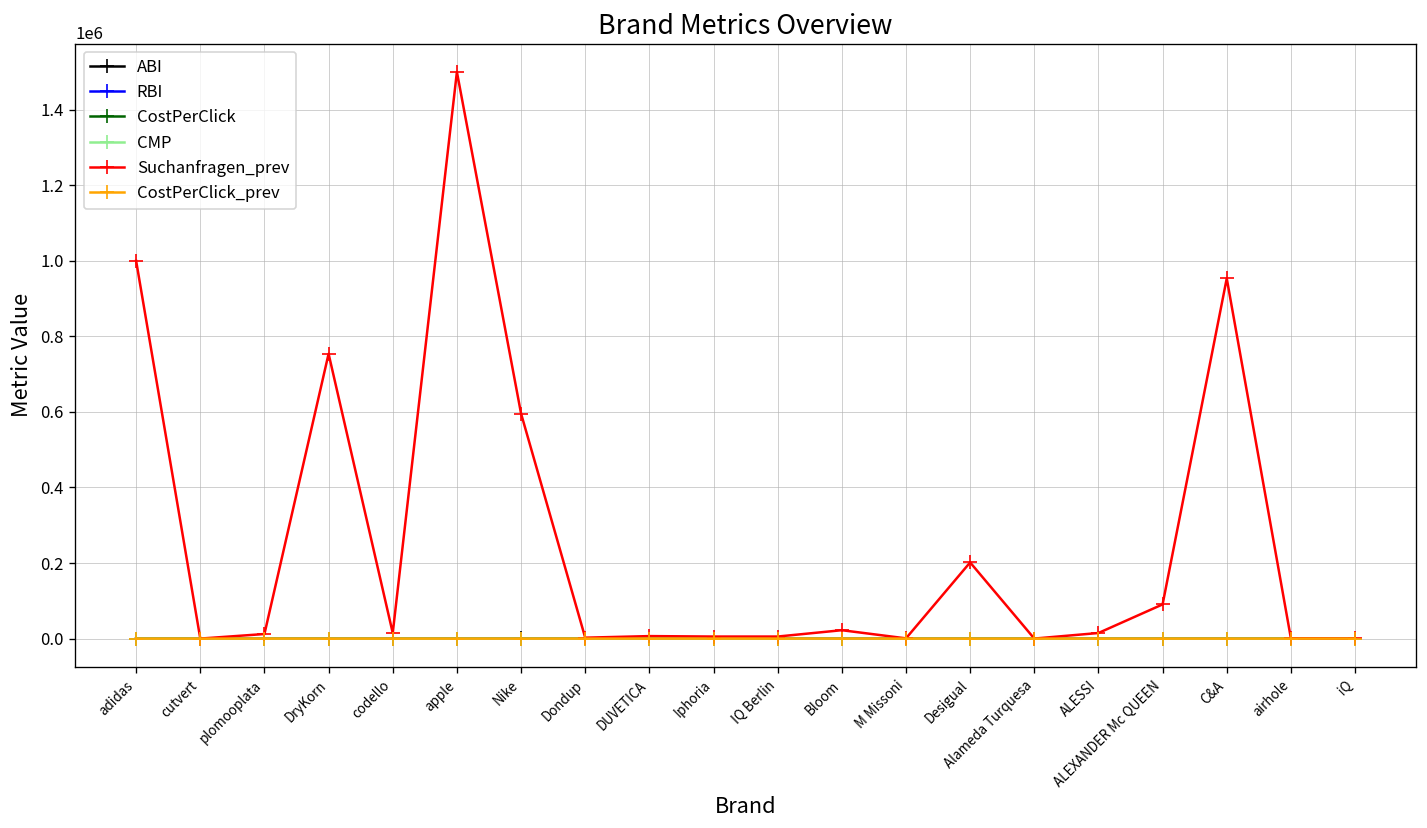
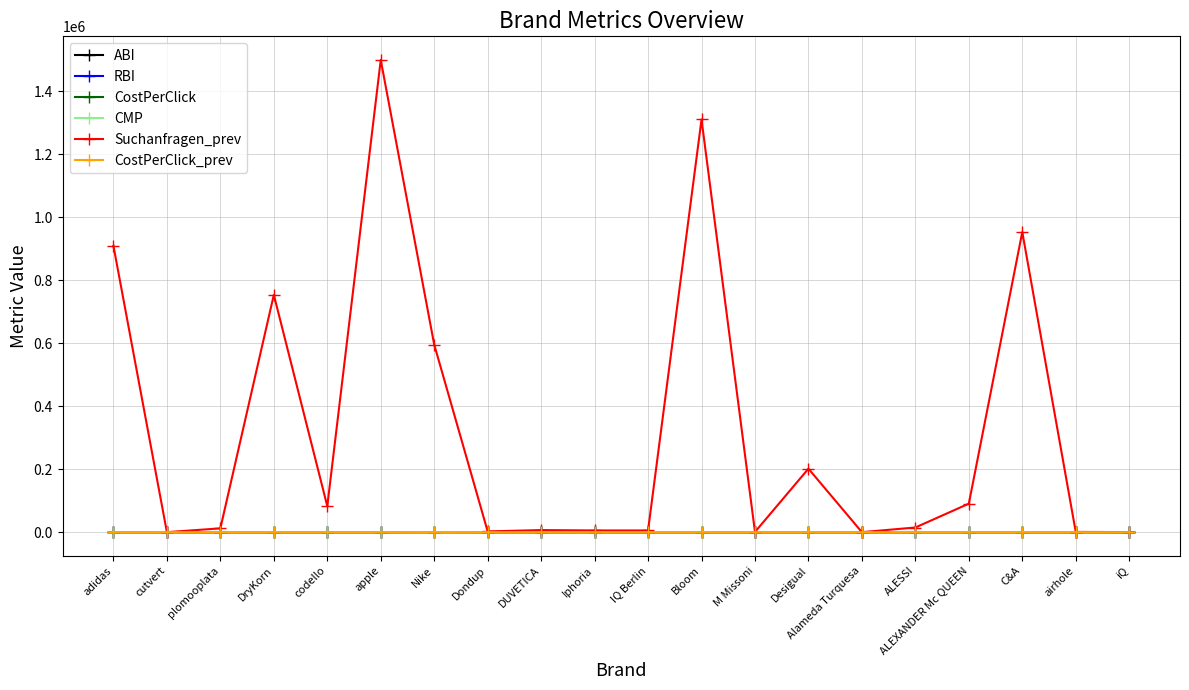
Suchanfragen_prev, adidas: 1000000 -> 910000
Suchanfragen_prev, codello: 10000 -> 80000
Suchanfragen_prev, Bloom: 20000 -> 1310000
